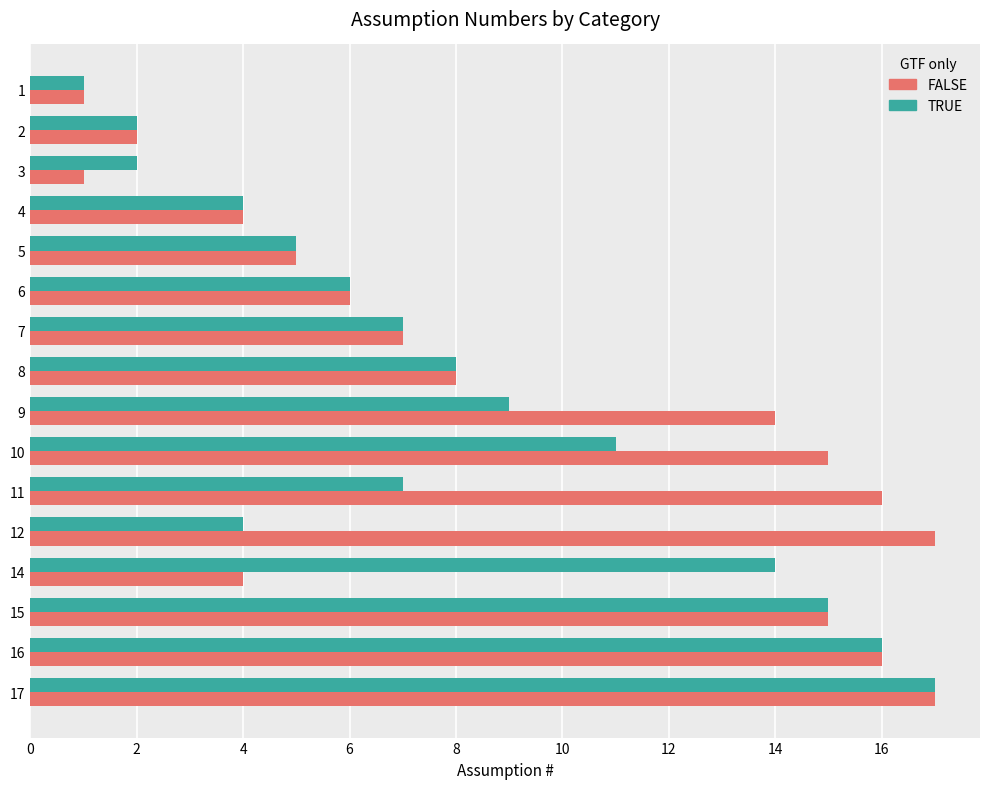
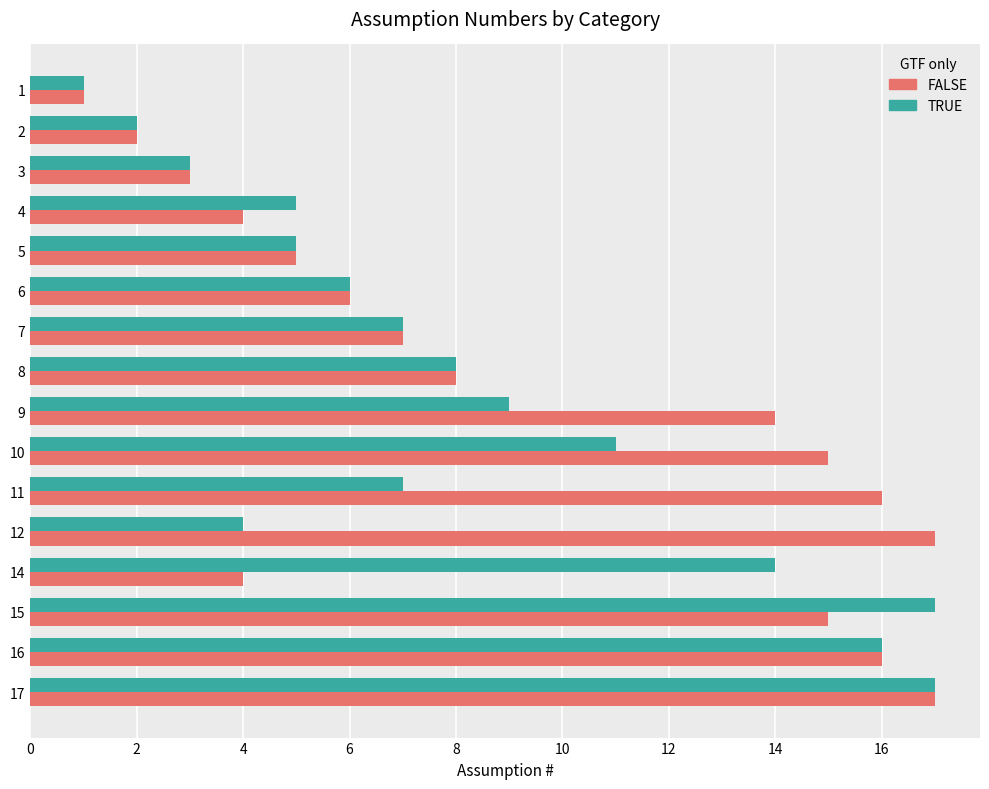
TRUE, 3: 2 -> 3
FALSE, 3: 1 -> 3
TRUE, 4: 4 -> 5
TRUE, 15: 15 -> 17
